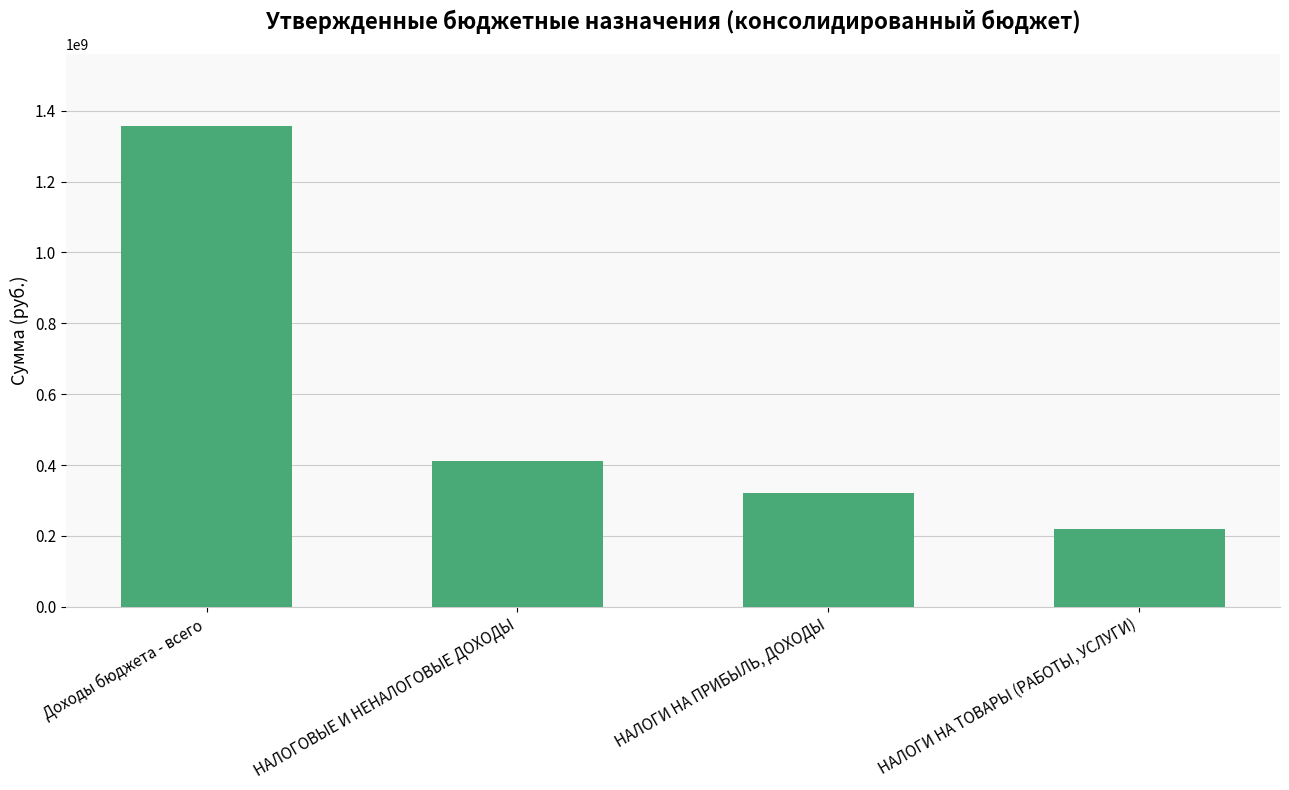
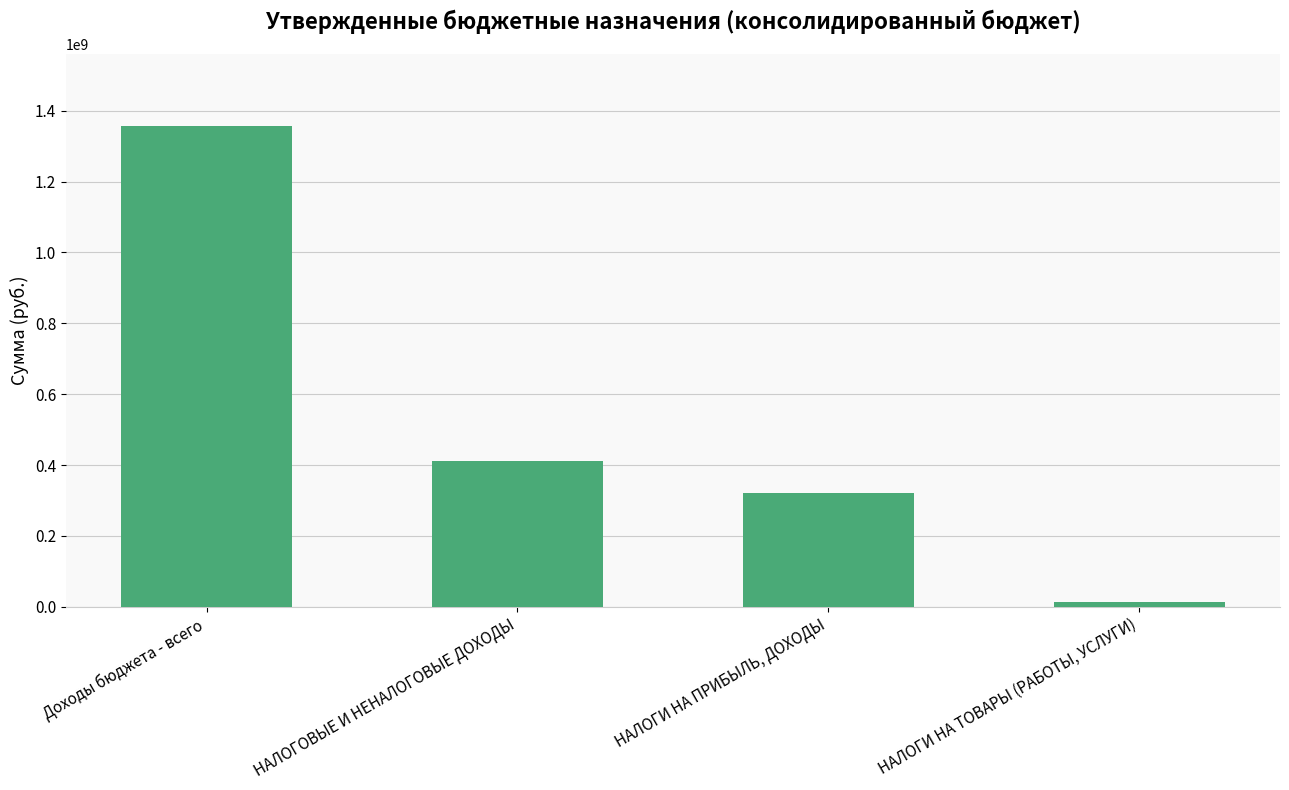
НАЛОГИ НА ТОВАРЫ (РАБОТЫ, УСЛУГИ): 220000000 -> 10000000
